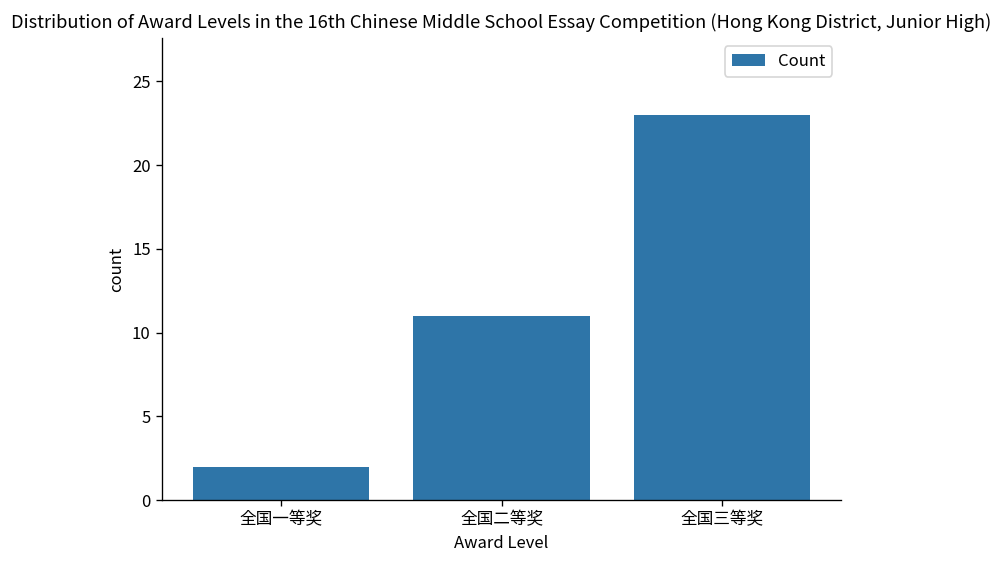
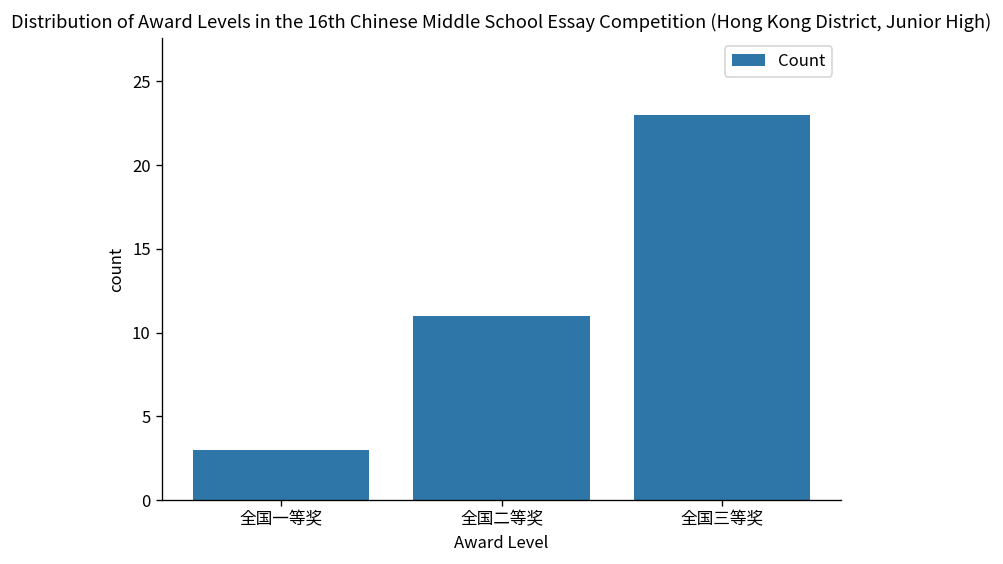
全国一等奖: 2 -> 3
